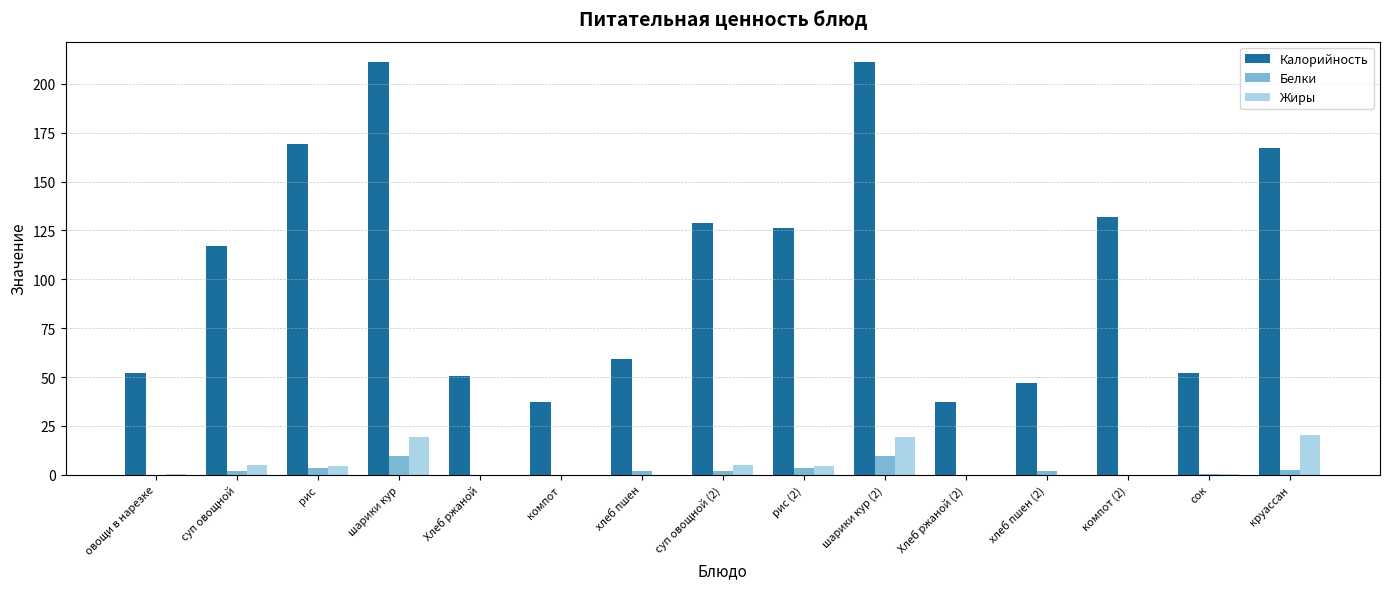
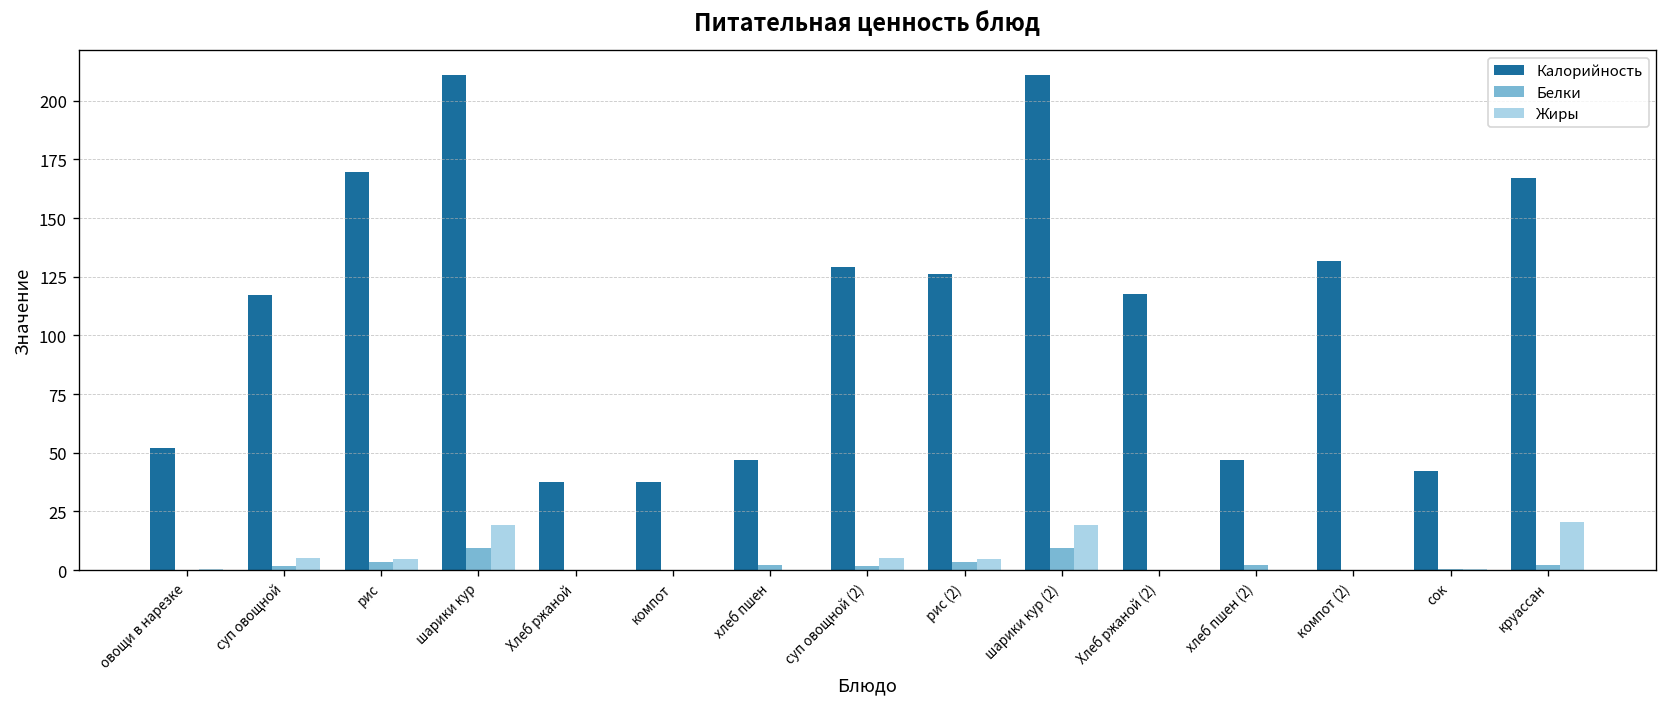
Калорийность, Хлеб ржаной: 51 -> 37
Калорийность, хлеб пшен: 59 -> 47
Калорийность, Хлеб ржаной (2): 37 -> 118
Калорийность, сок: 52 -> 42
